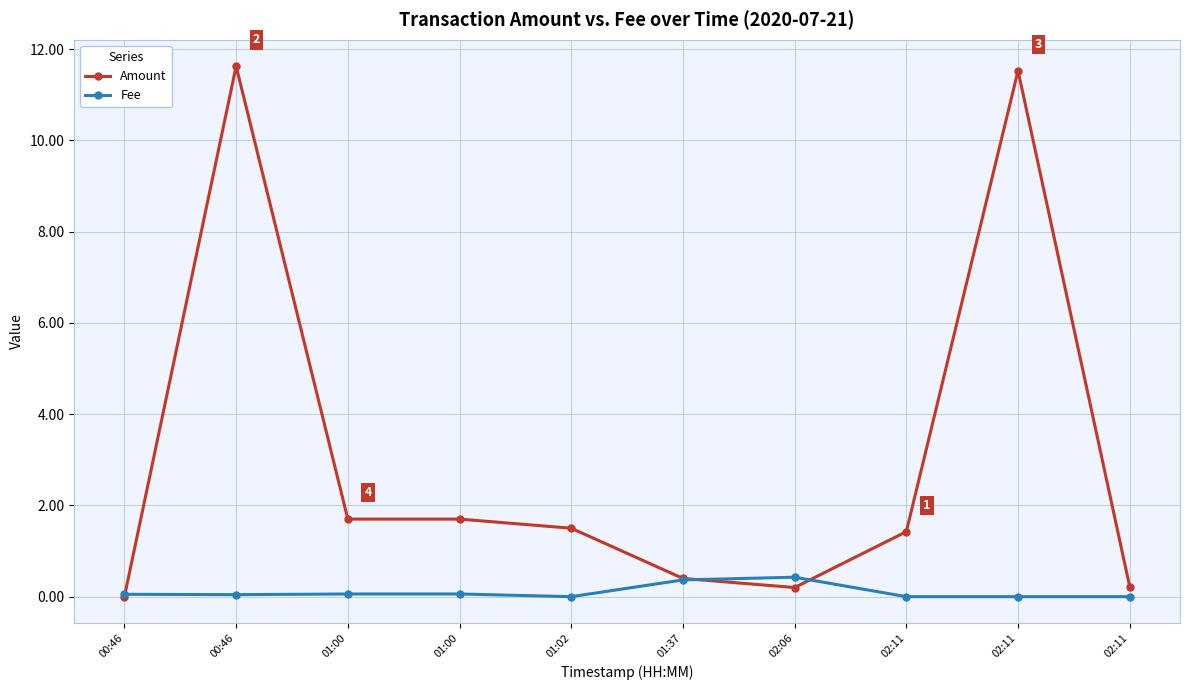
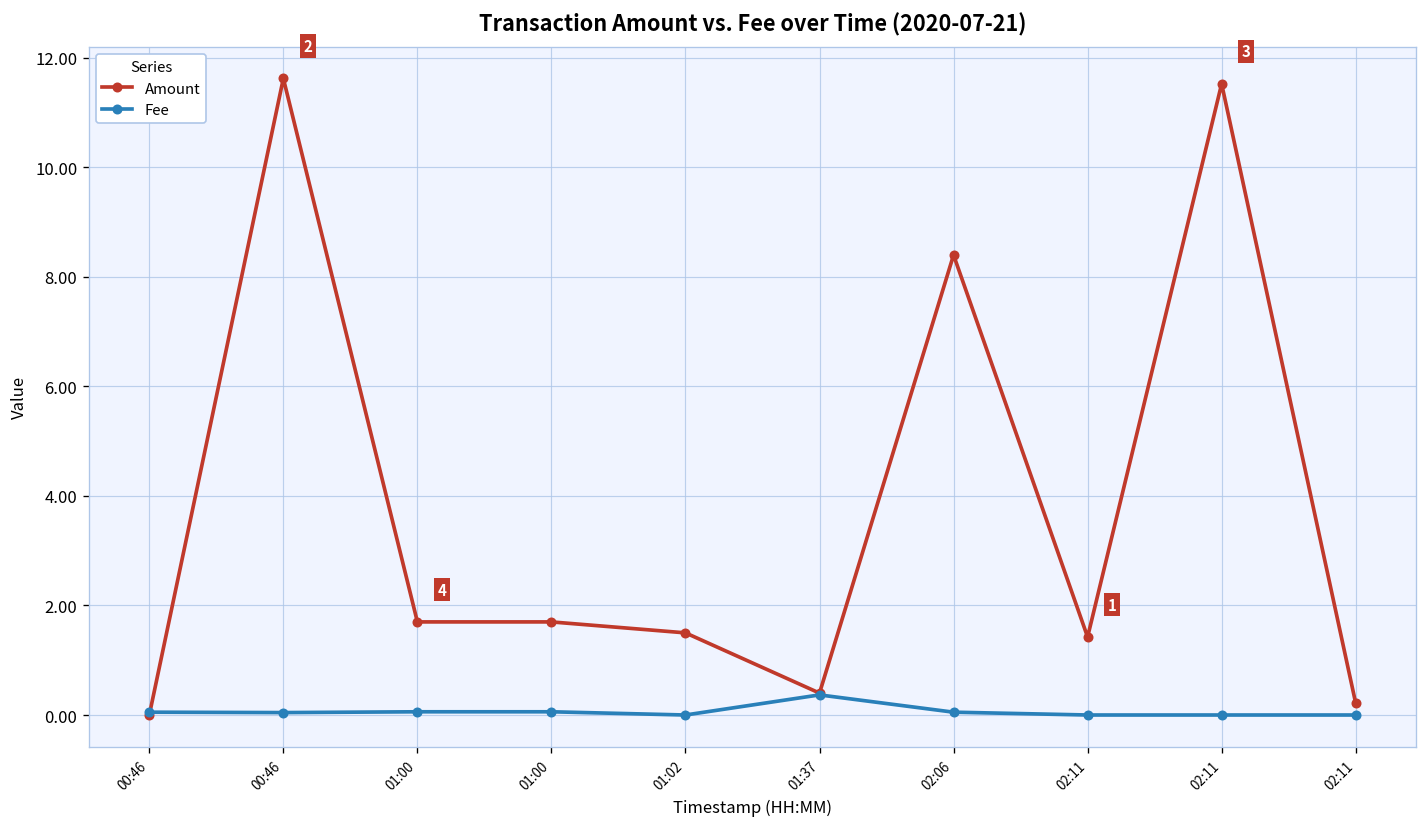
Amount, 02:06: 0.2 -> 8.4
Fee, 02:06: 0.4 -> 0.1
